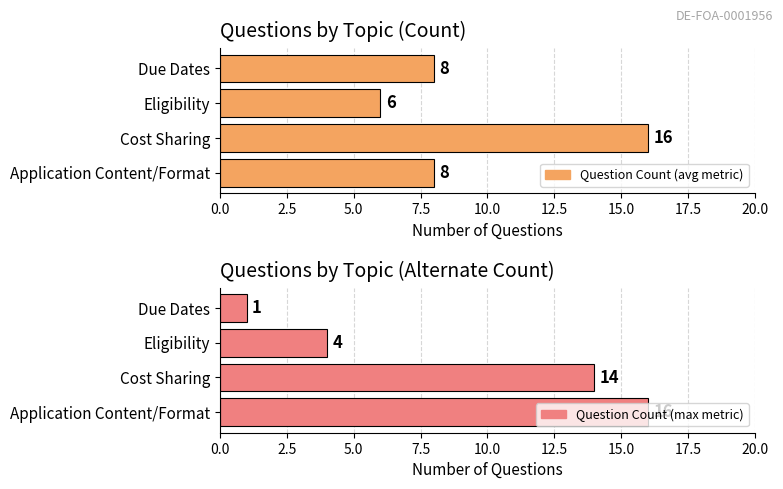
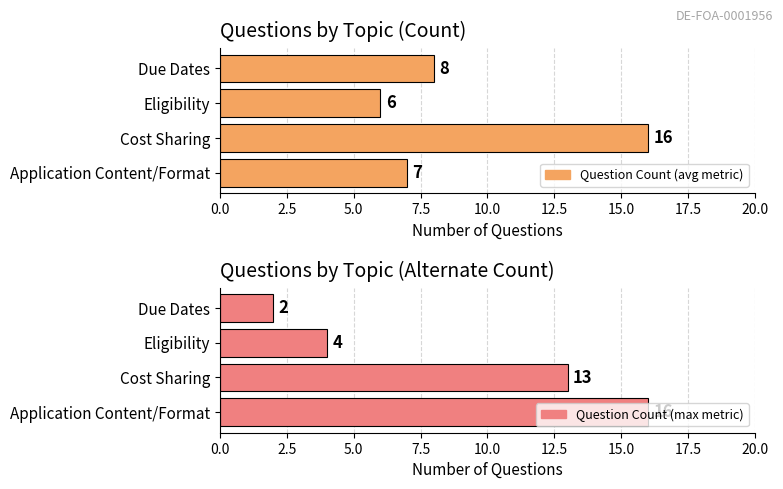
Questions by Topic (Count), Application Content/Format: 8 -> 7
Questions by Topic (Alternate Count), Due Dates: 1 -> 2
Questions by Topic (Alternate Count), Cost Sharing: 14 -> 13
